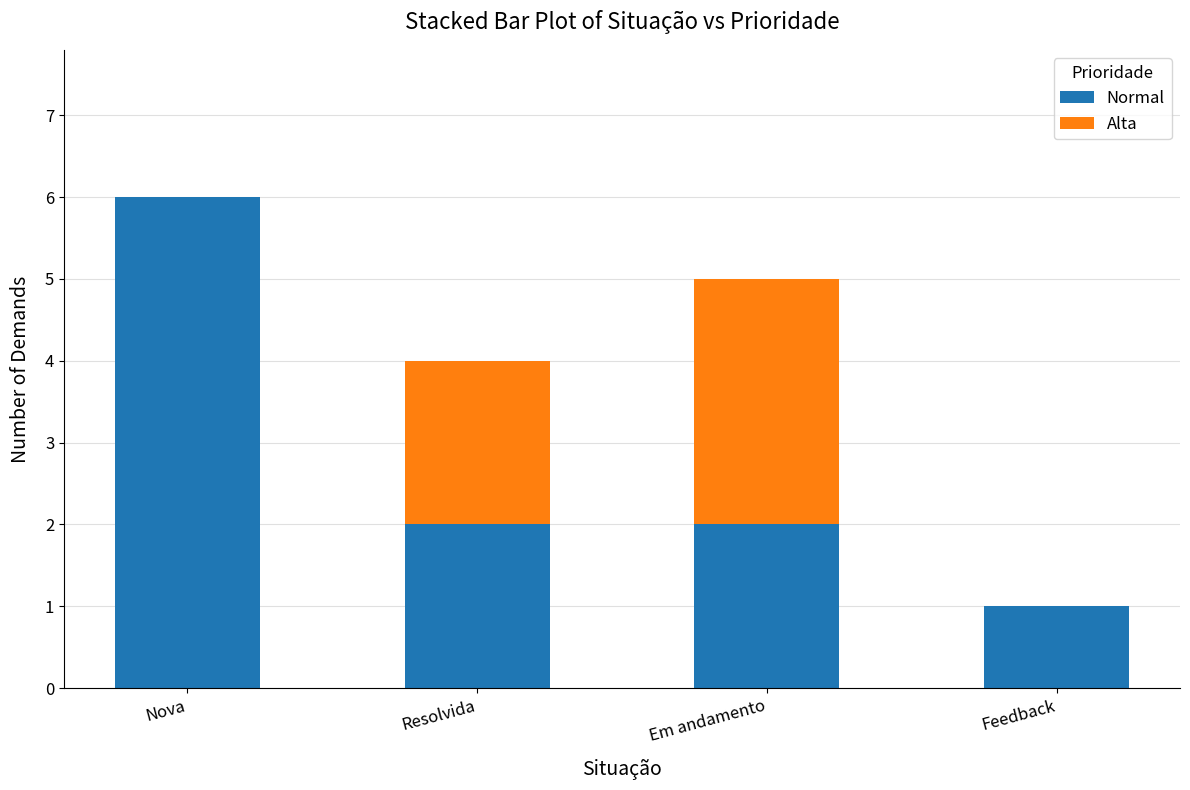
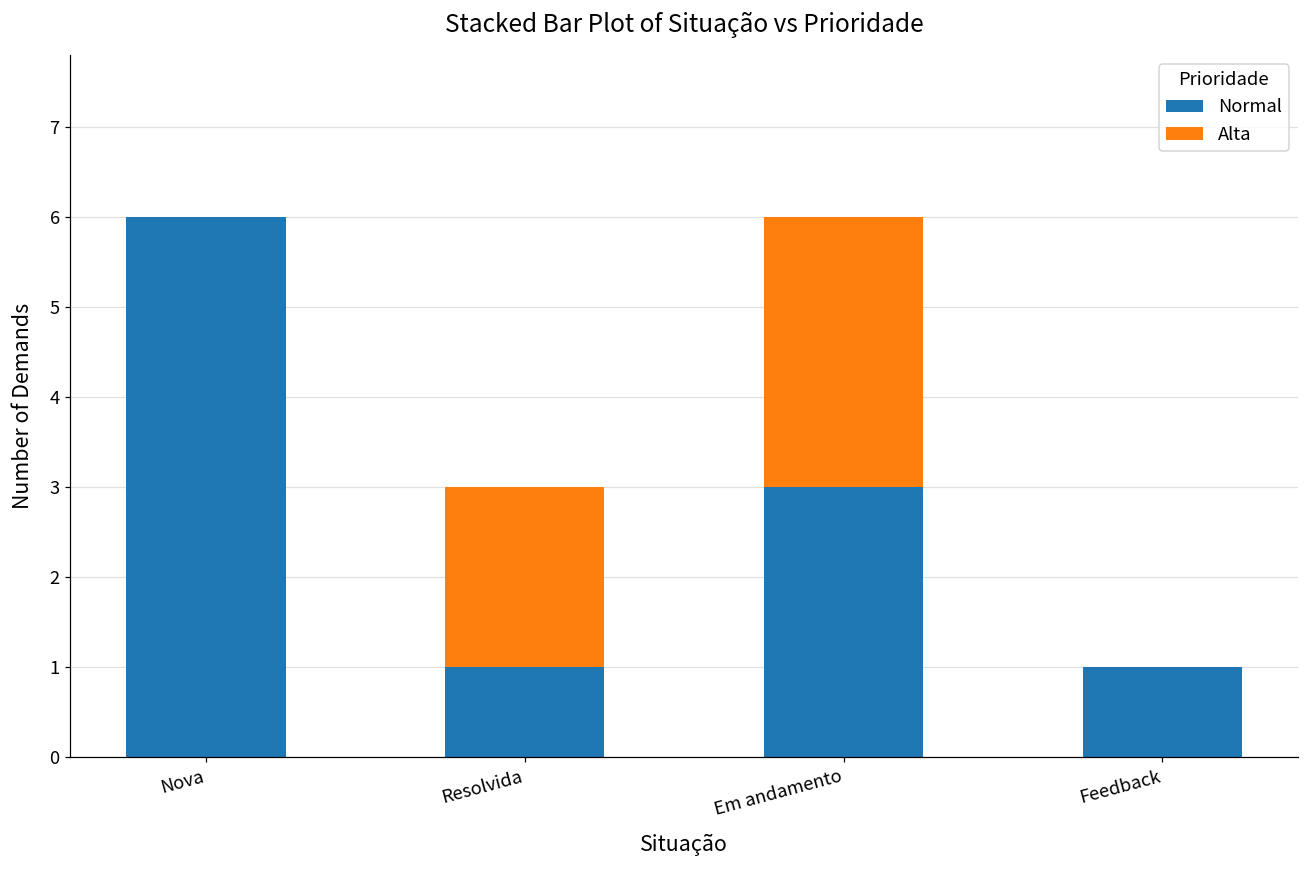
Normal, Resolvida: 2 -> 1
Normal, Em andamento: 2 -> 3
